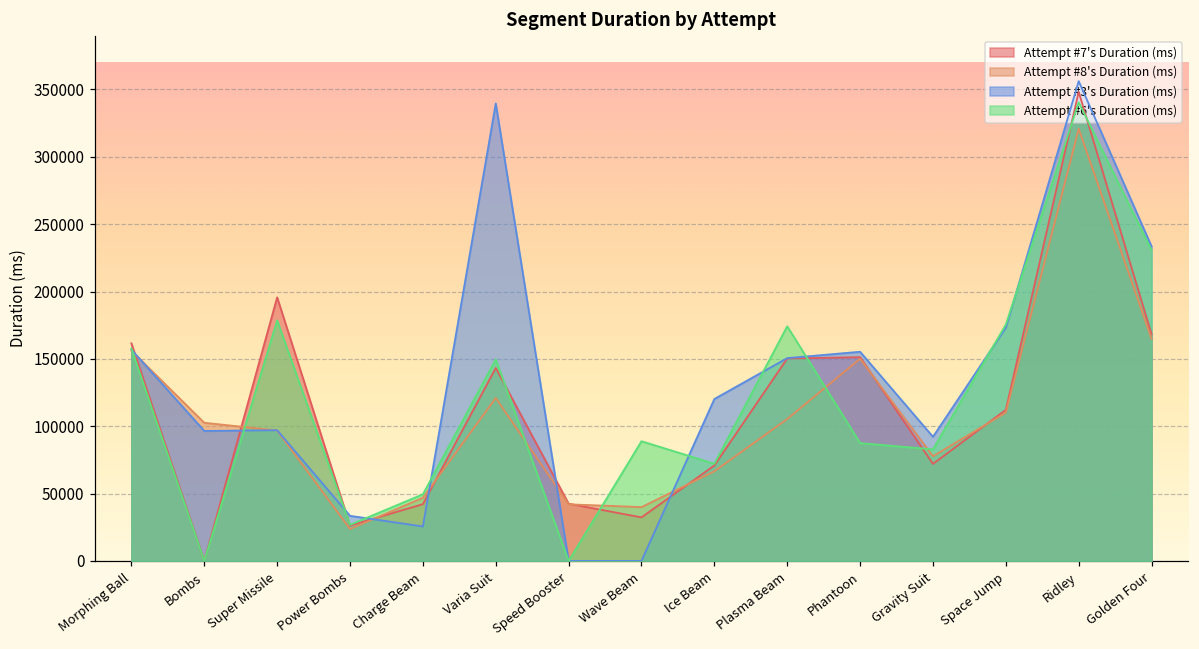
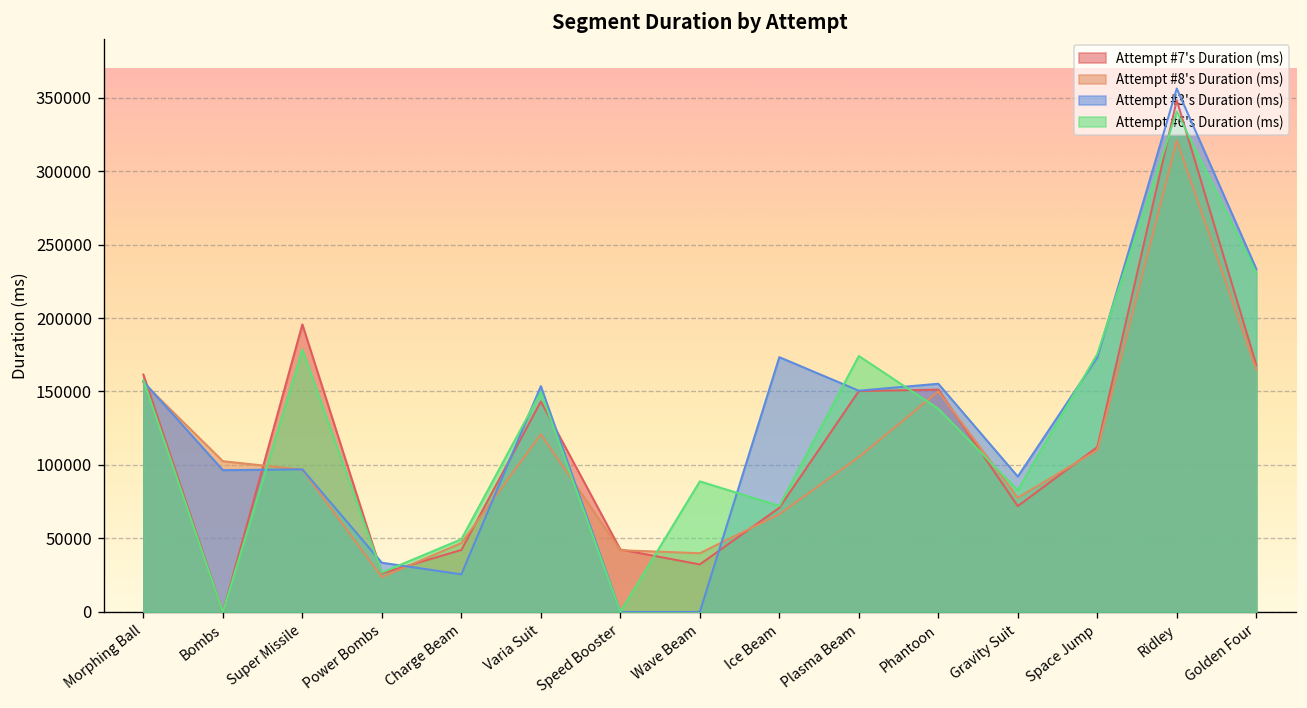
Attempt #3's Duration (ms), Varia Suit: 340000 -> 154000
Attempt #3's Duration (ms), Ice Beam: 120000 -> 173000
Attempt #6's Duration (ms), Phantoon: 87000 -> 138000
